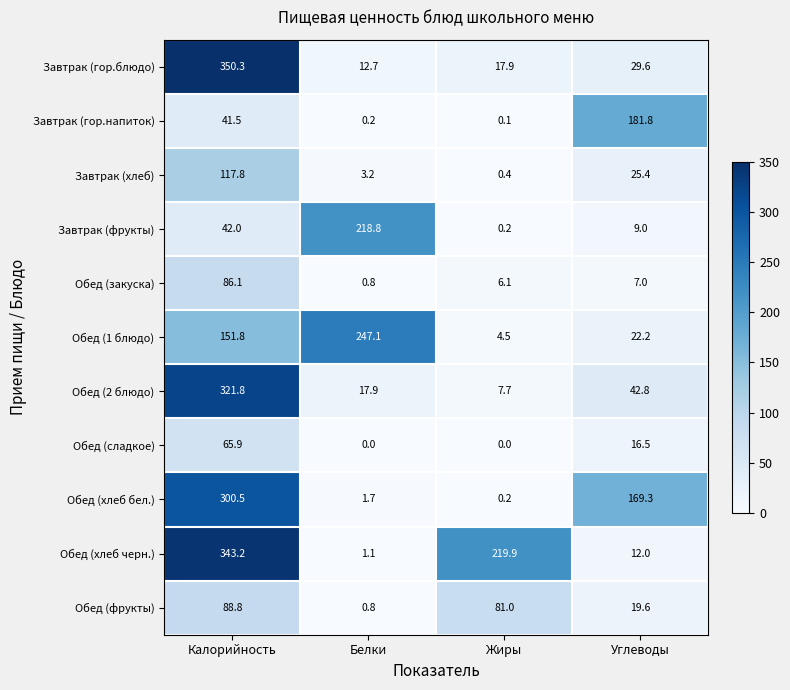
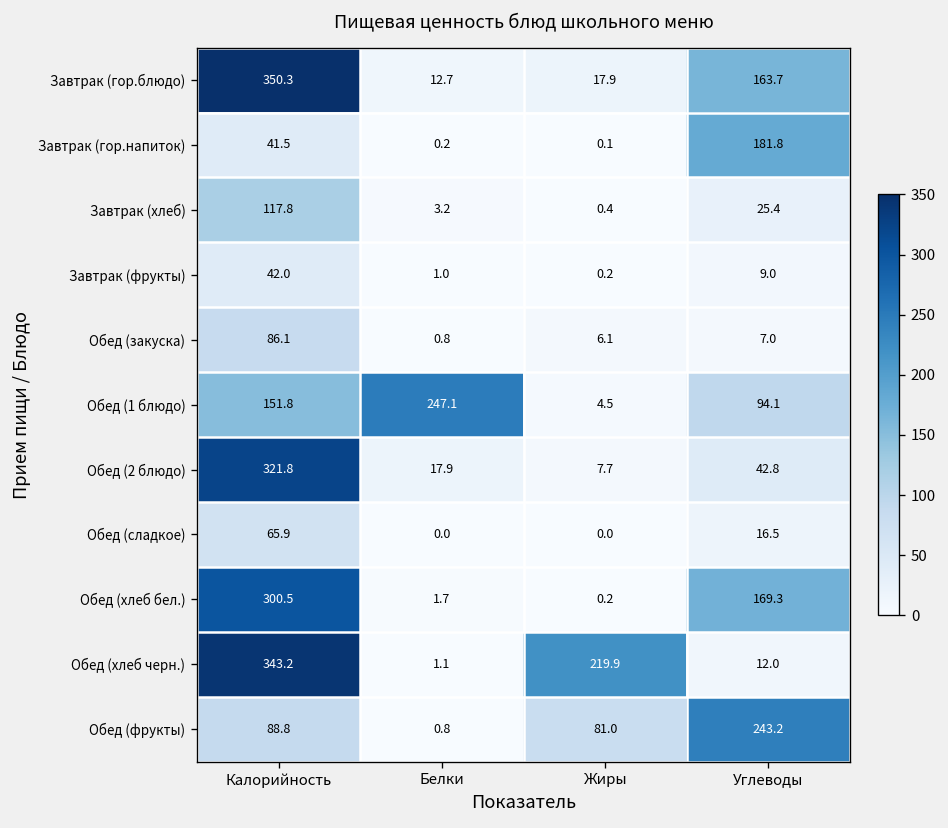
Завтрак (гор.блюдо), Углеводы: 29.6 -> 163.7
Завтрак (фрукты), Белки: 218.8 -> 1.0
Обед (1 блюдо), Углеводы: 22.2 -> 94.1
Обед (фрукты), Углеводы: 19.6 -> 243.2
